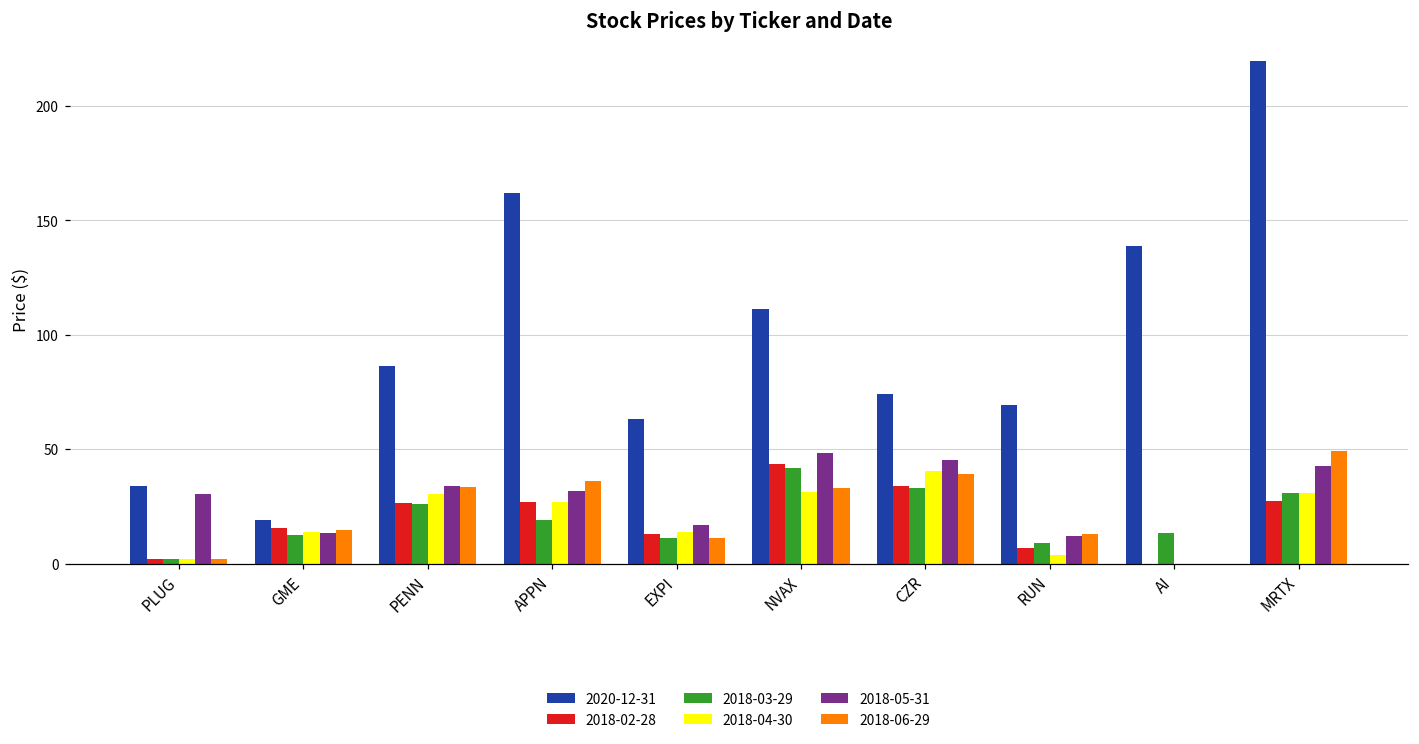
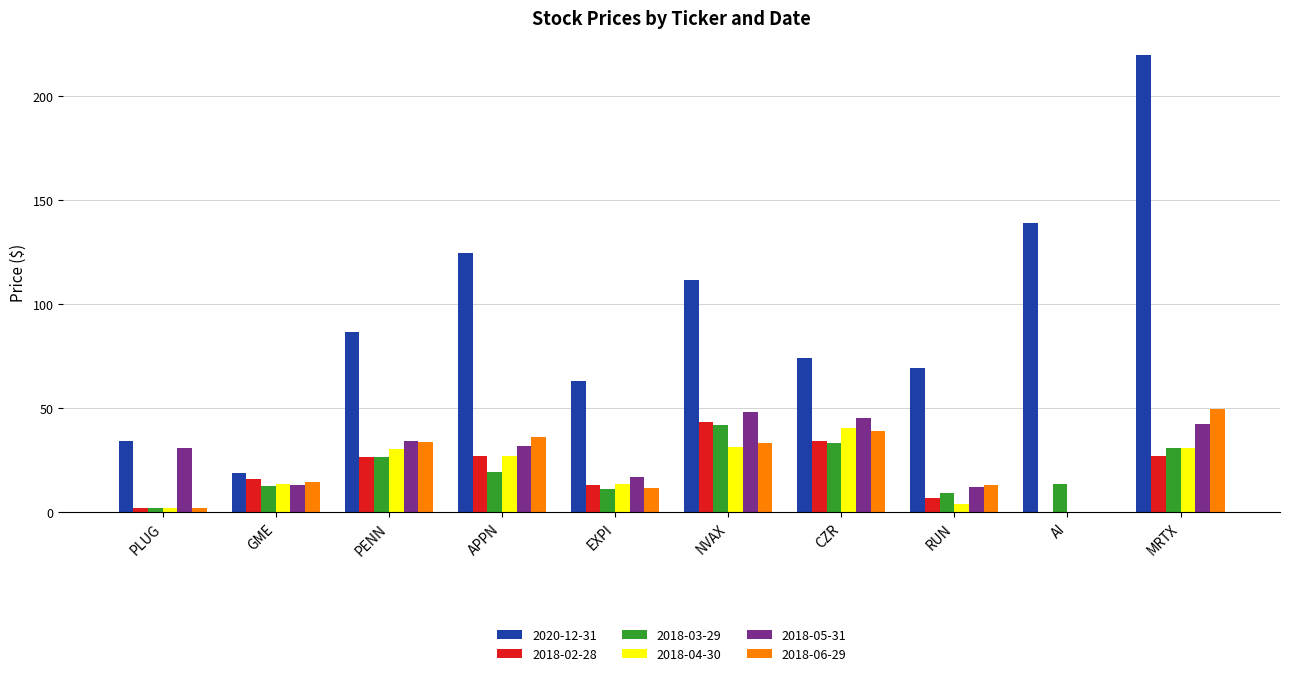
2020-12-31, APPN: 162 -> 125
